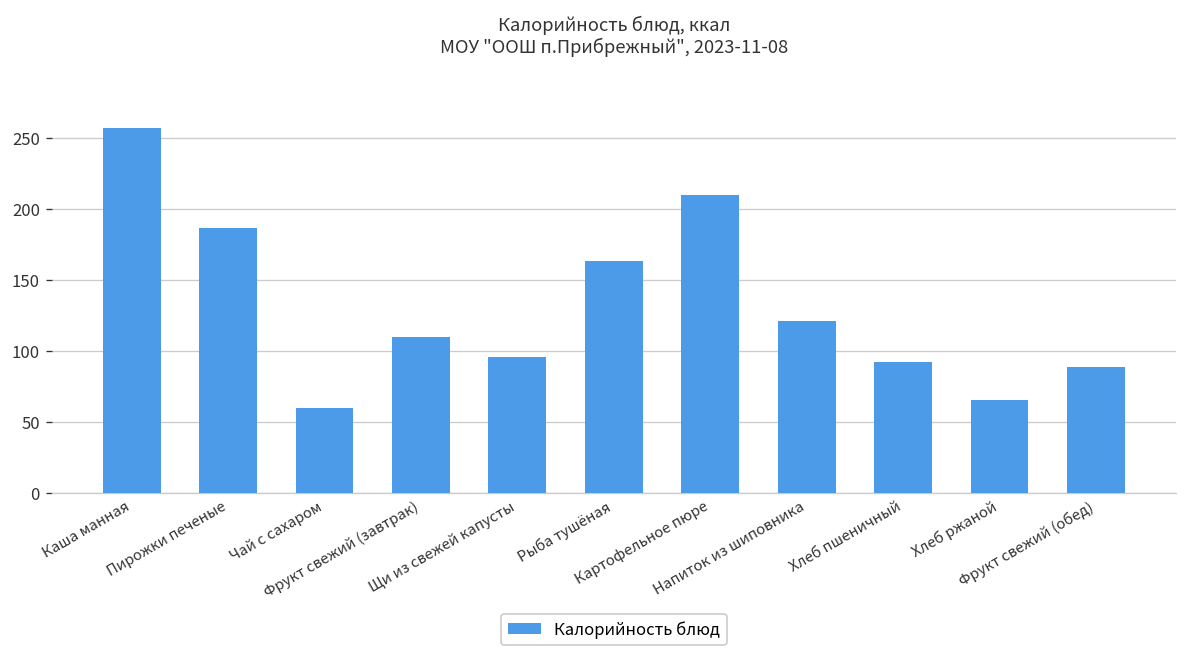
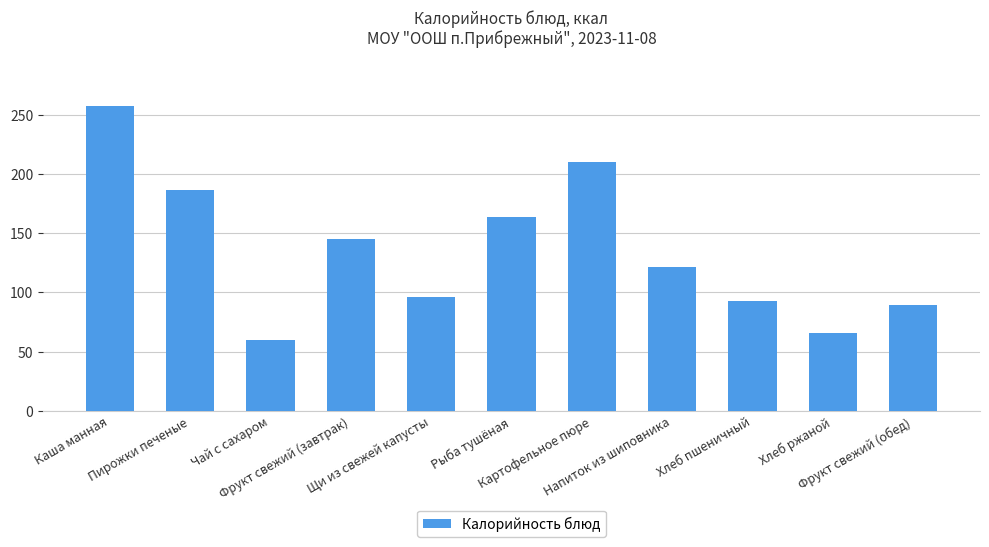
Фрукт свежий (завтрак): 110 -> 145
